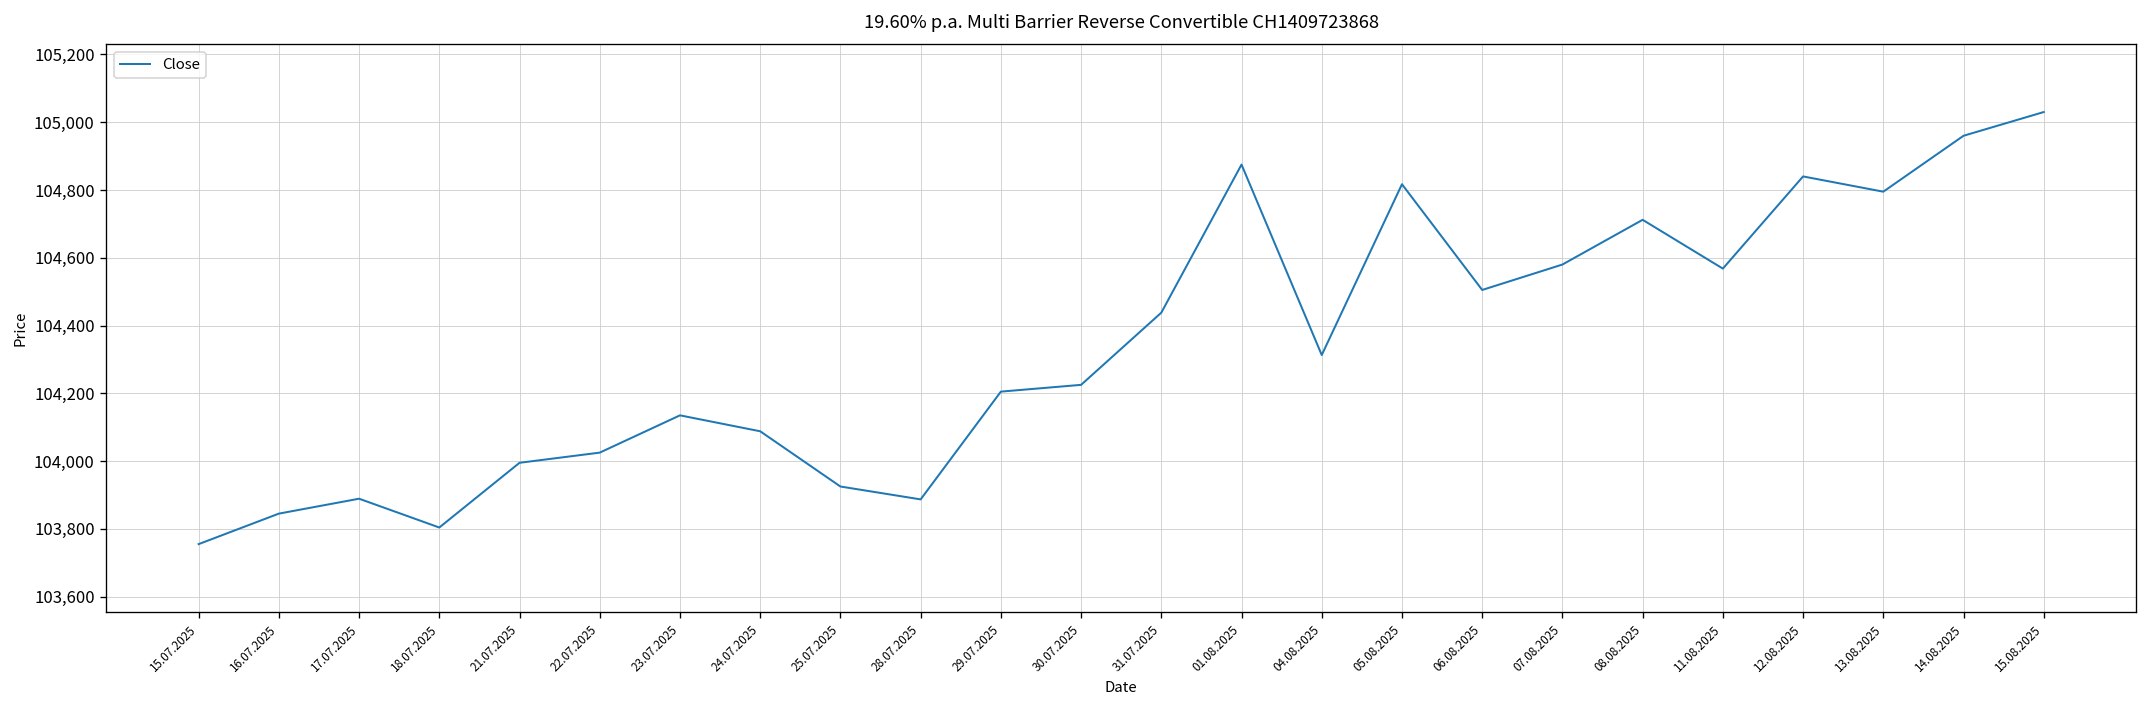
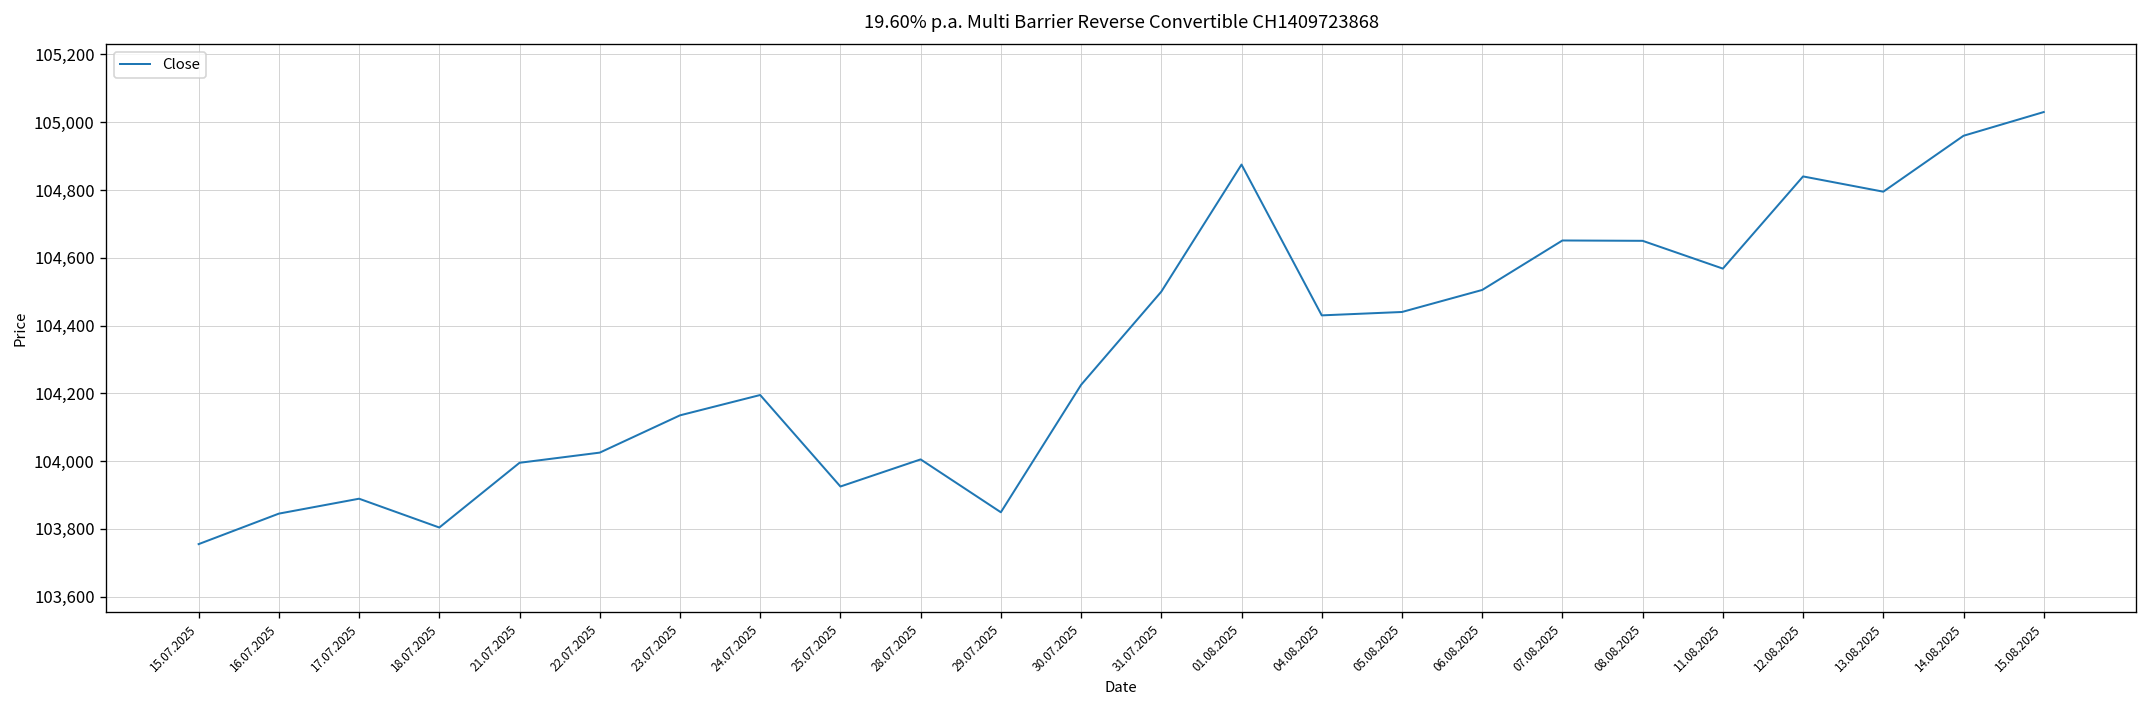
24.07.2025: 104,090 -> 104,200
28.07.2025: 103,890 -> 104,010
29.07.2025: 104,210 -> 103,850
31.07.2025: 104,440 -> 104,500
04.08.2025: 104,310 -> 104,430
05.08.2025: 104,820 -> 104,440
07.08.2025: 104,580 -> 104,650
08.08.2025: 104,710 -> 104,650
